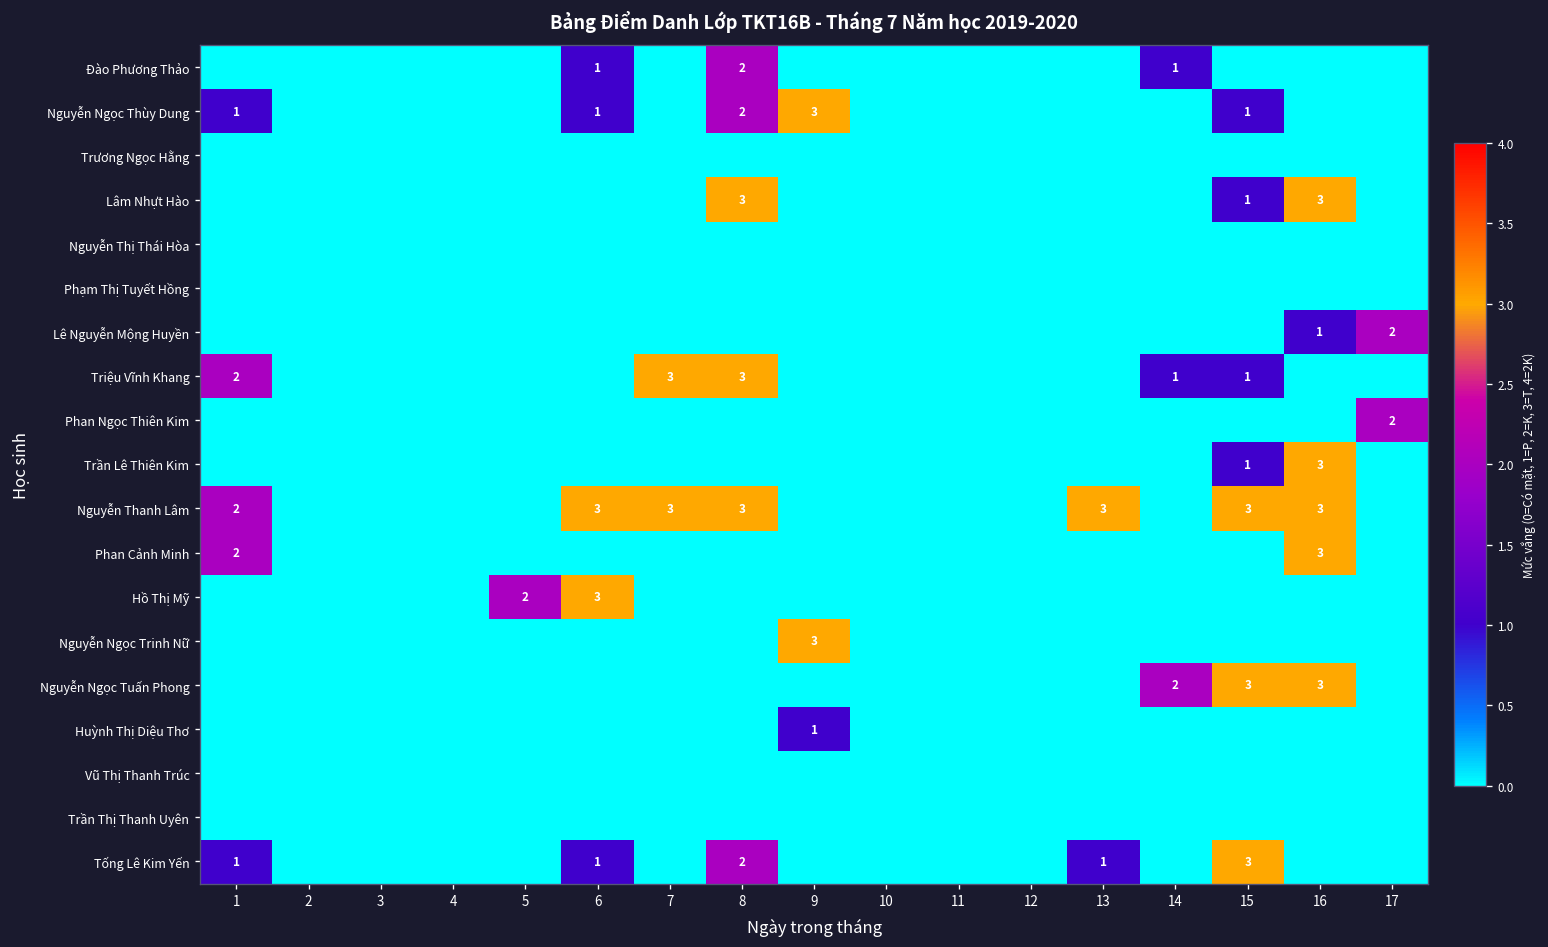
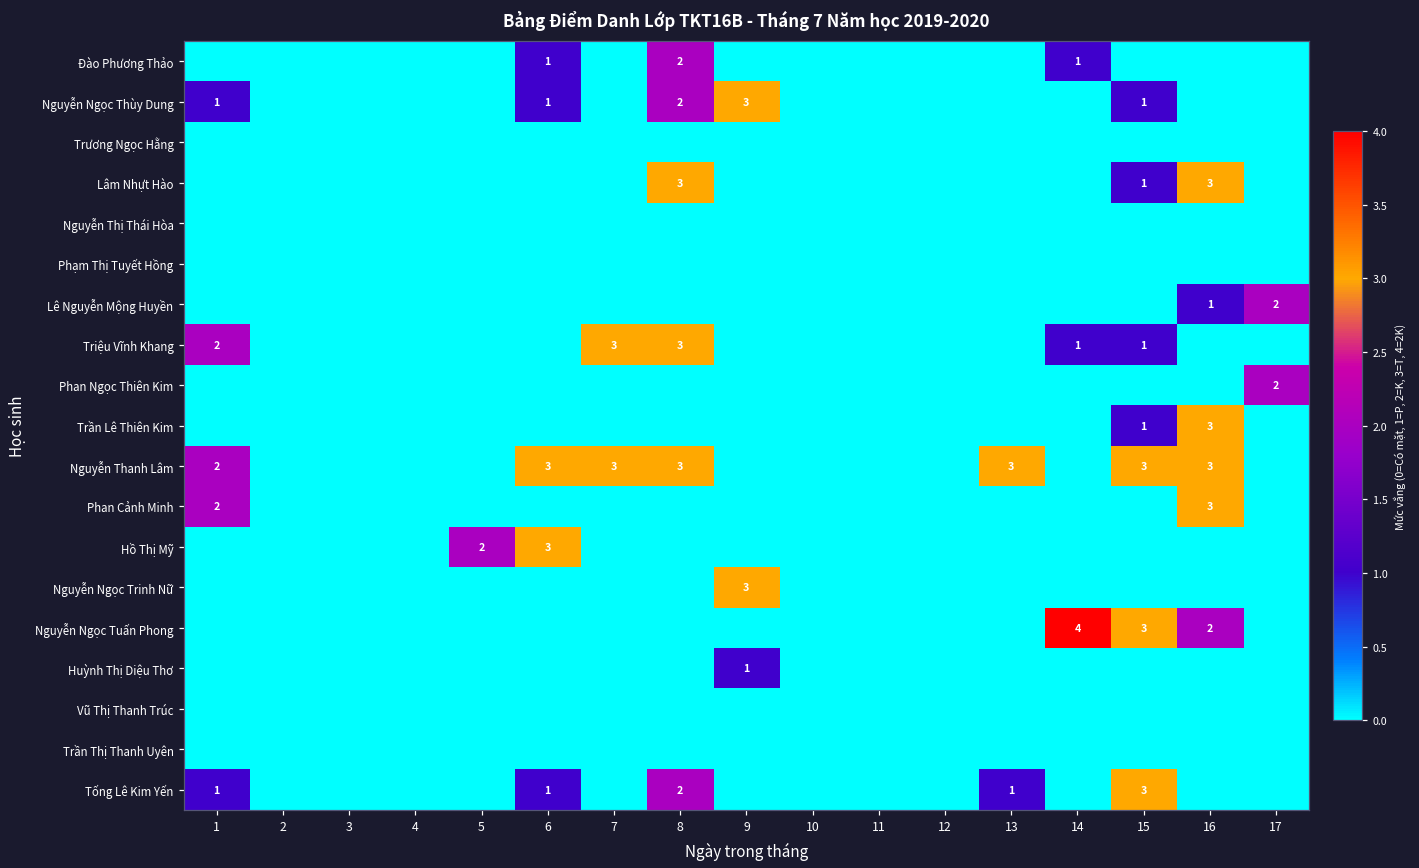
Nguyễn Ngọc Tuấn Phong, 14: 2 -> 4
Nguyễn Ngọc Tuấn Phong, 16: 3 -> 2
